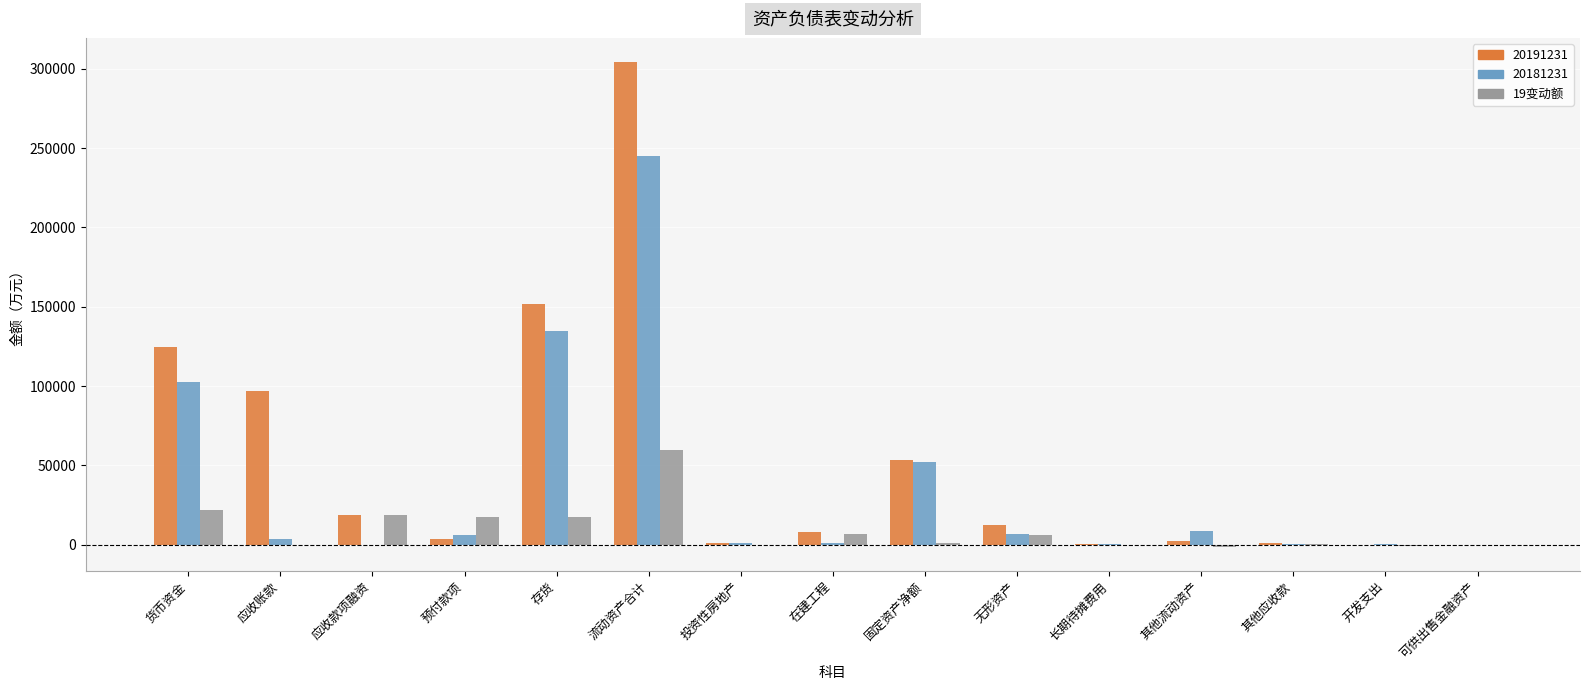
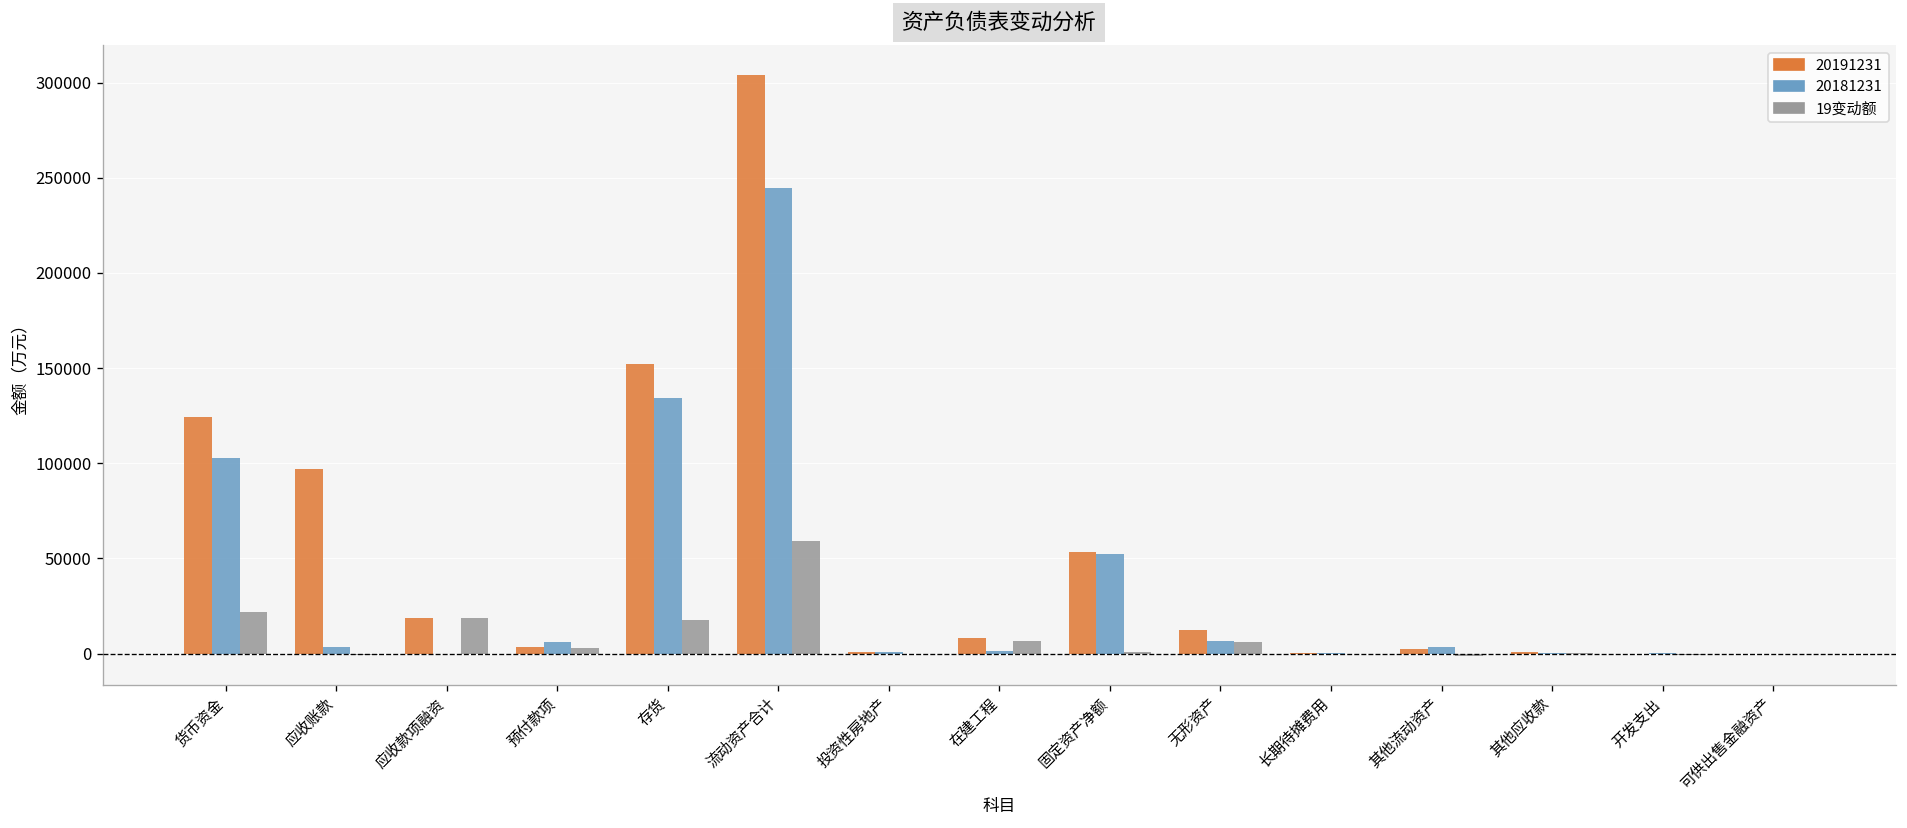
19变动额, 预付款项: 17000 -> 3000
20181231, 其他流动资产: 9000 -> 3000
